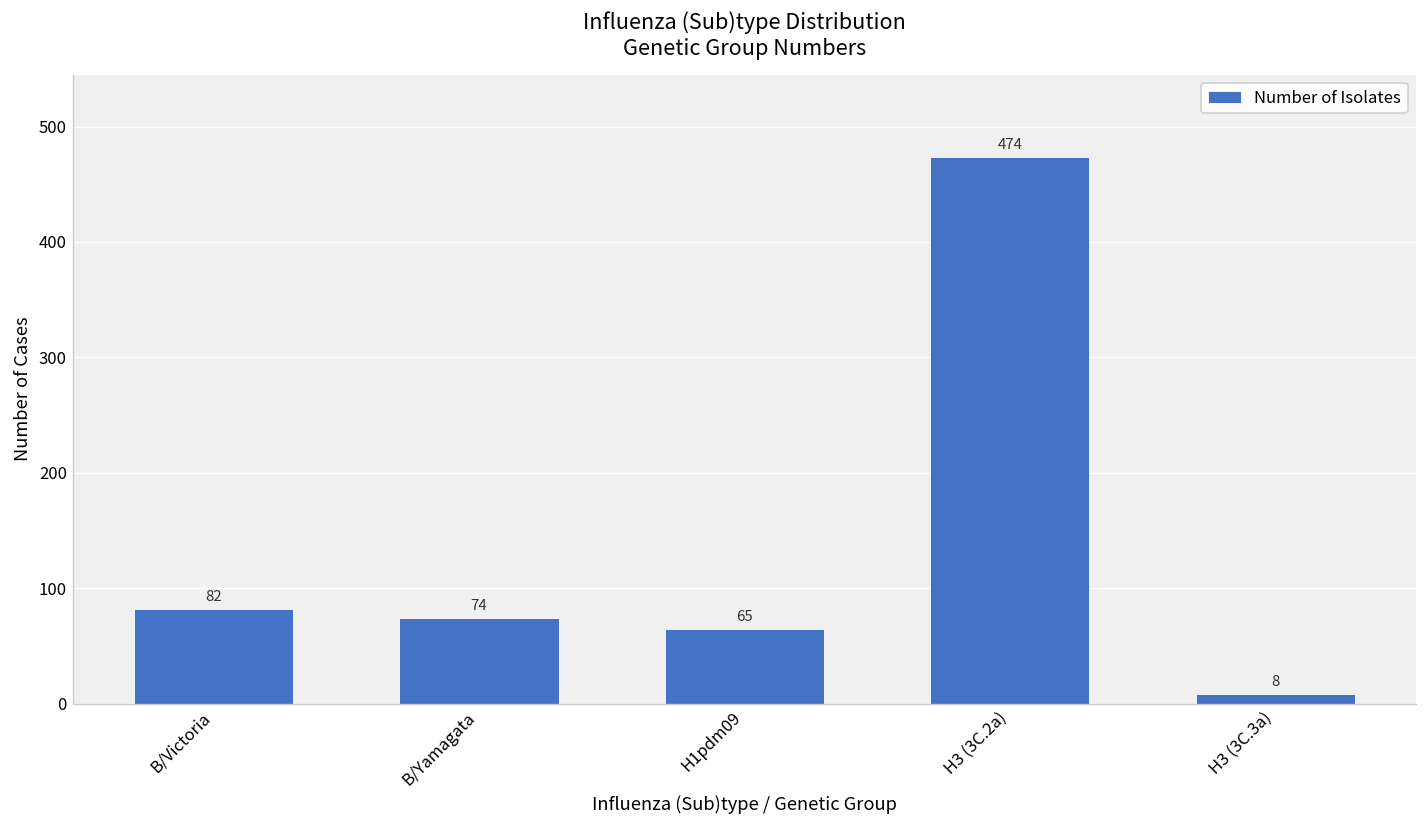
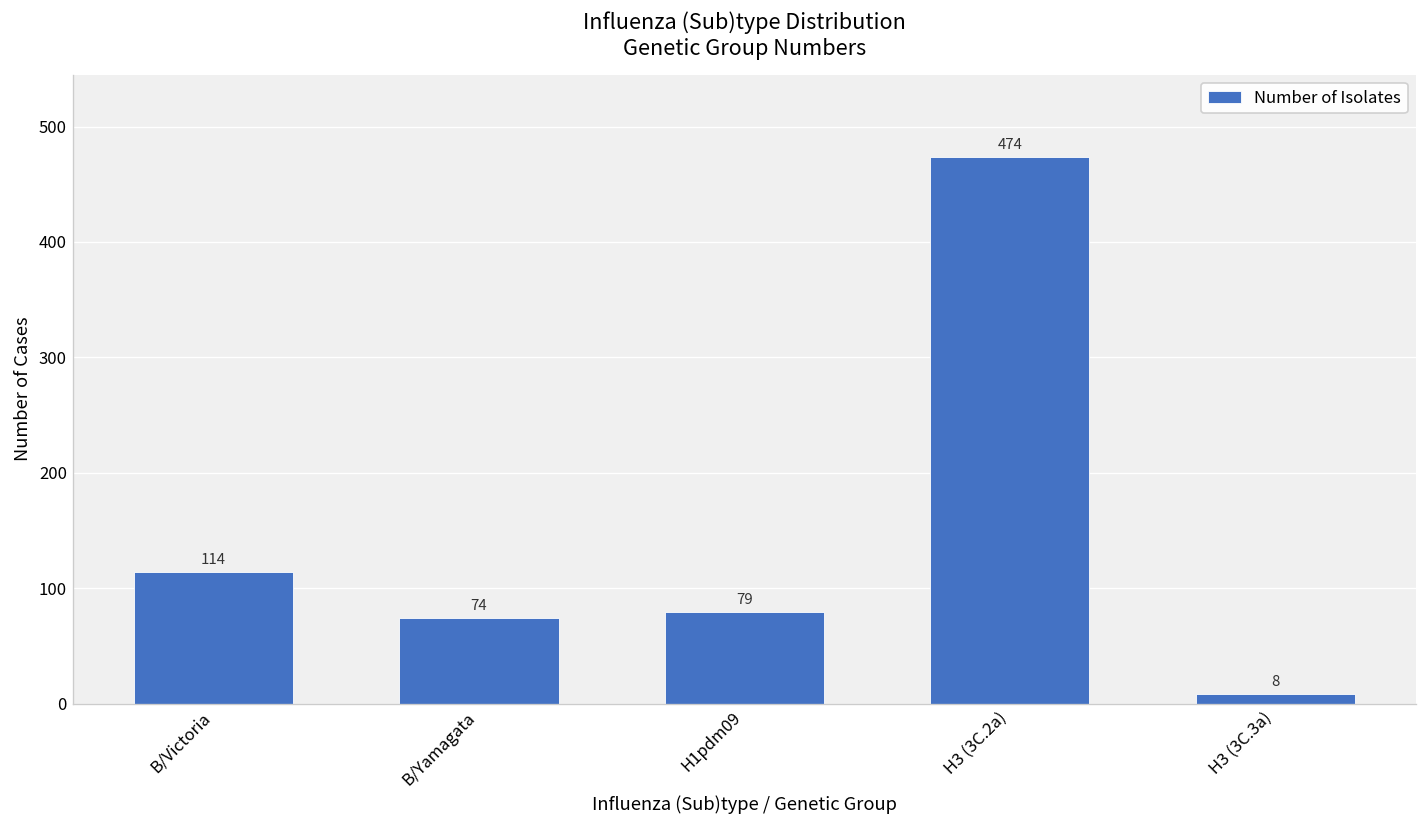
B/Victoria: 82 -> 114
H1pdm09: 65 -> 79
